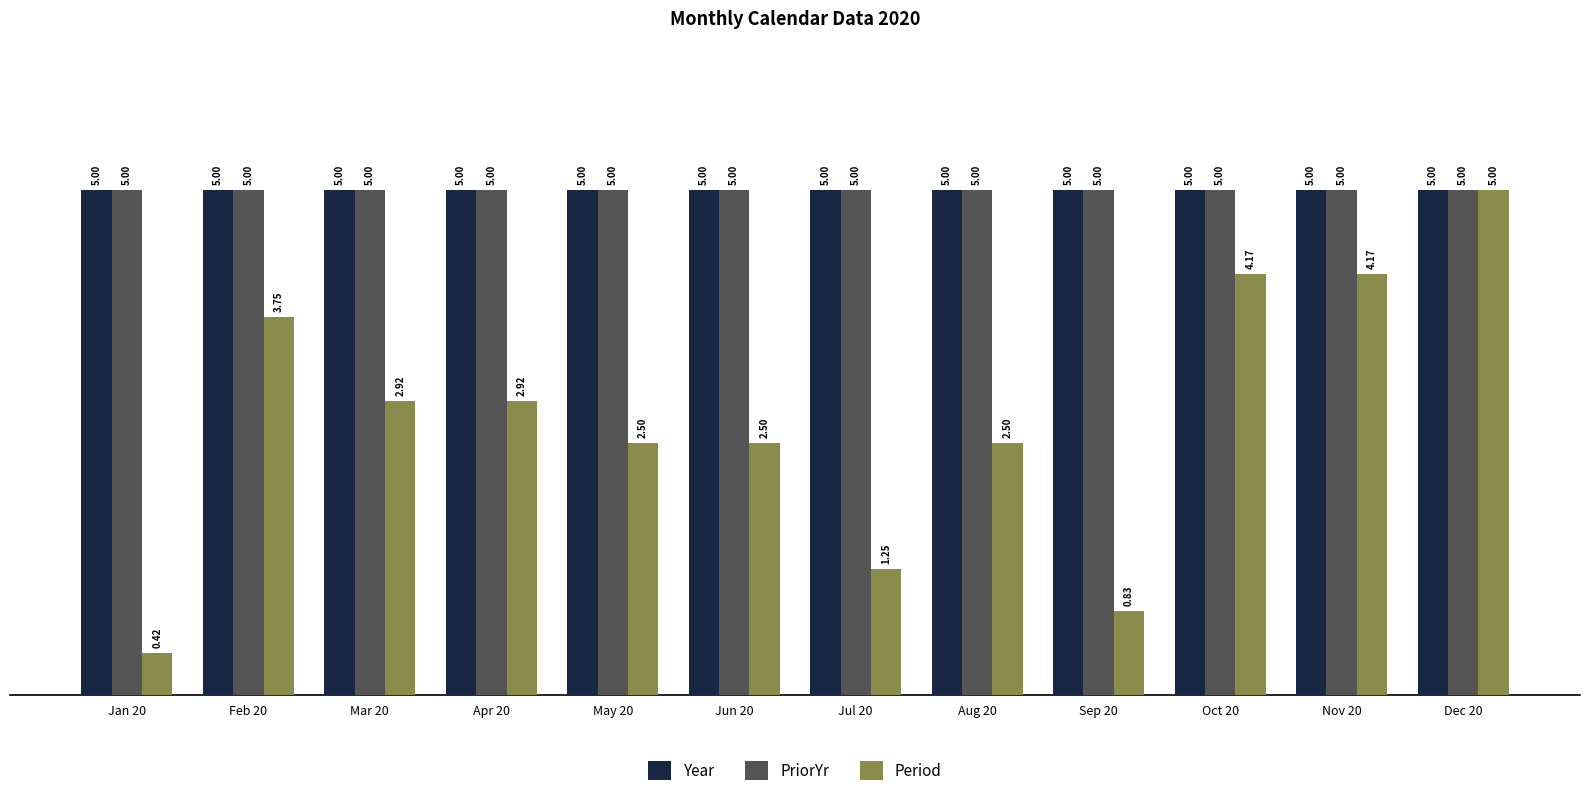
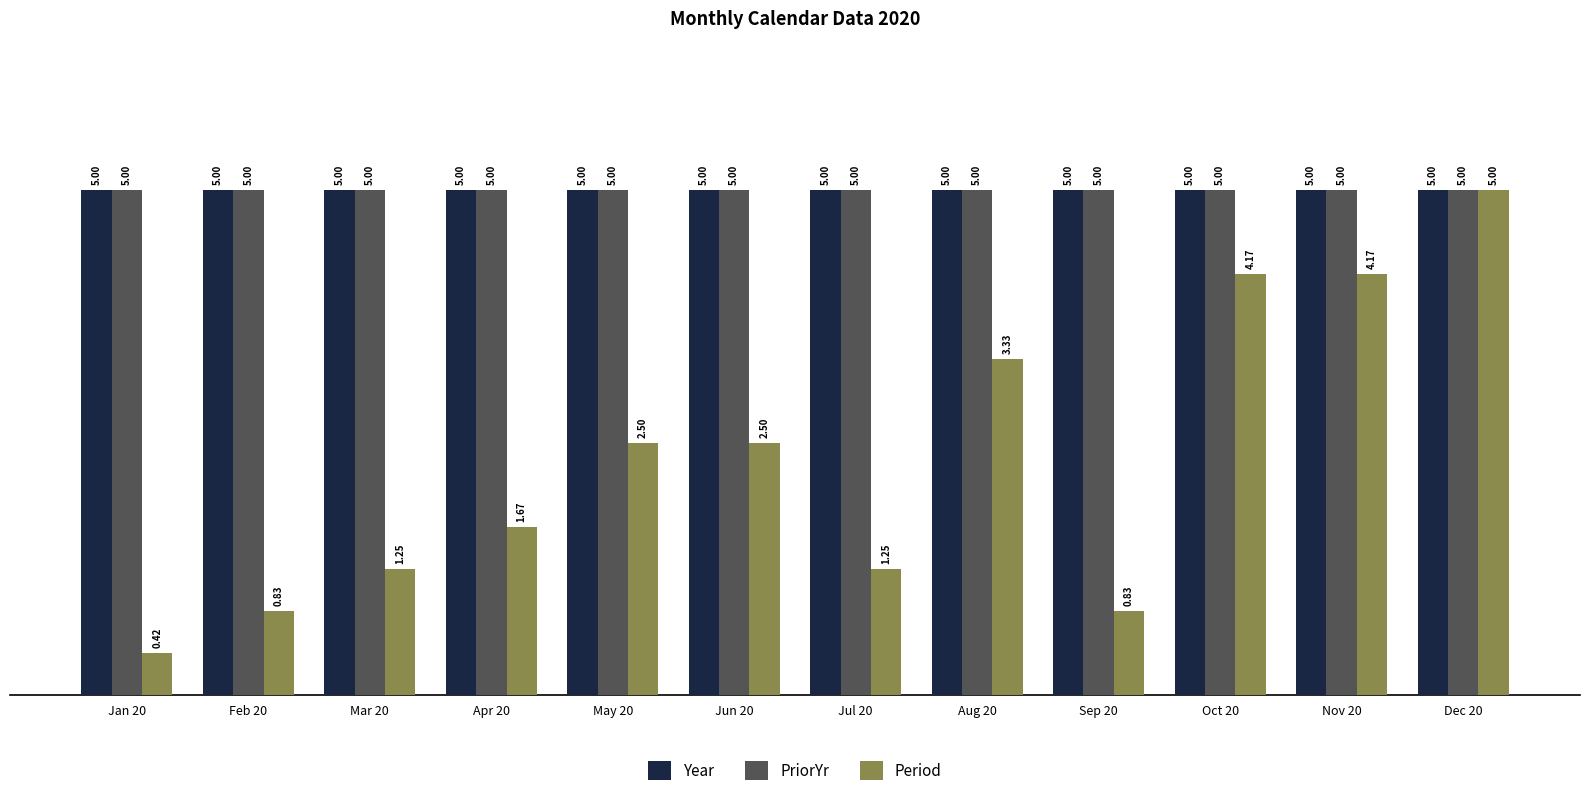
Period, Feb 20: 3.75 -> 0.83
Period, Mar 20: 2.92 -> 1.25
Period, Apr 20: 2.92 -> 1.67
Period, Aug 20: 2.50 -> 3.33
